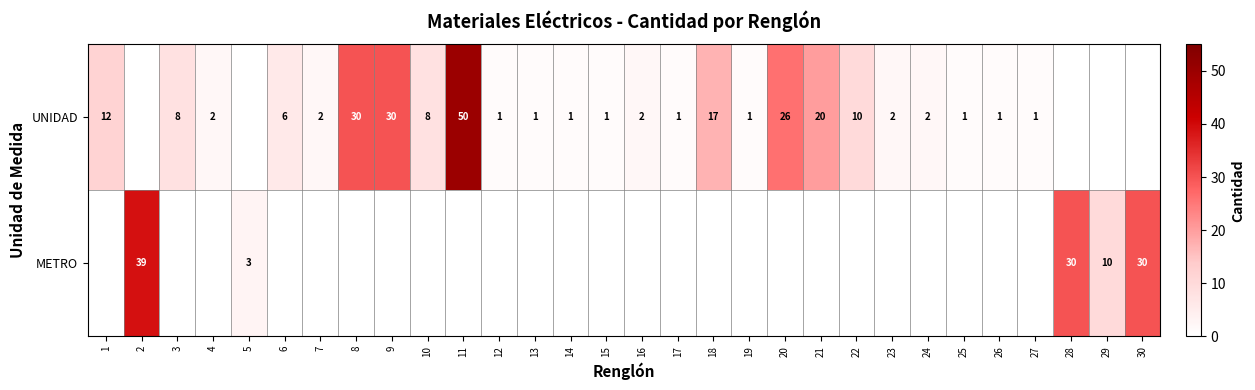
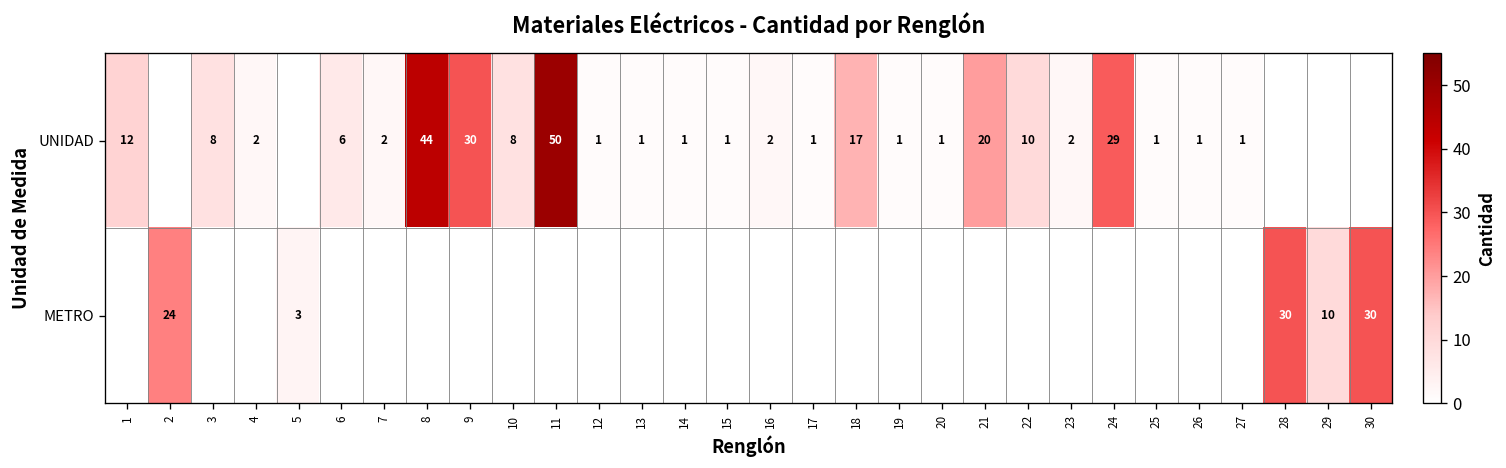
UNIDAD, 8: 30 -> 44
UNIDAD, 20: 26 -> 1
UNIDAD, 24: 2 -> 29
METRO, 2: 39 -> 24
